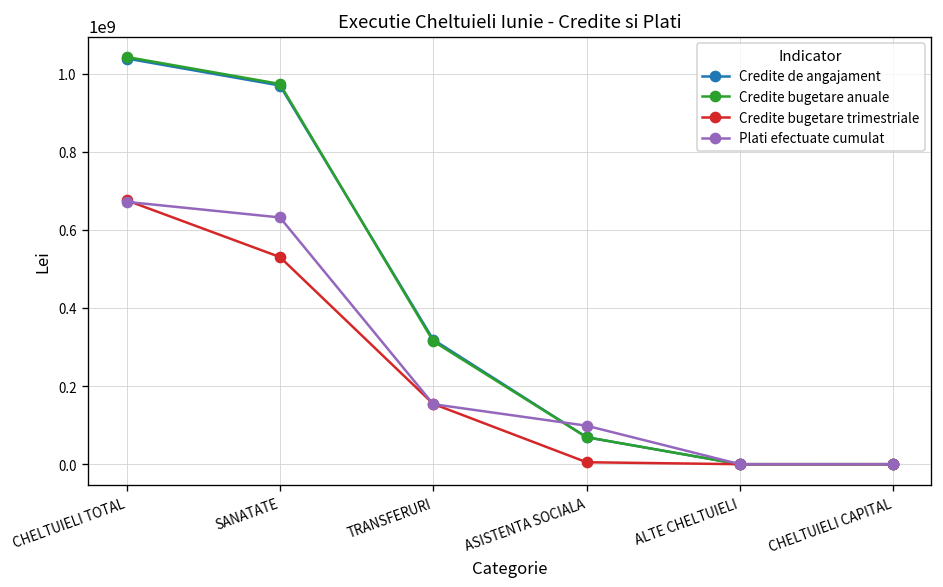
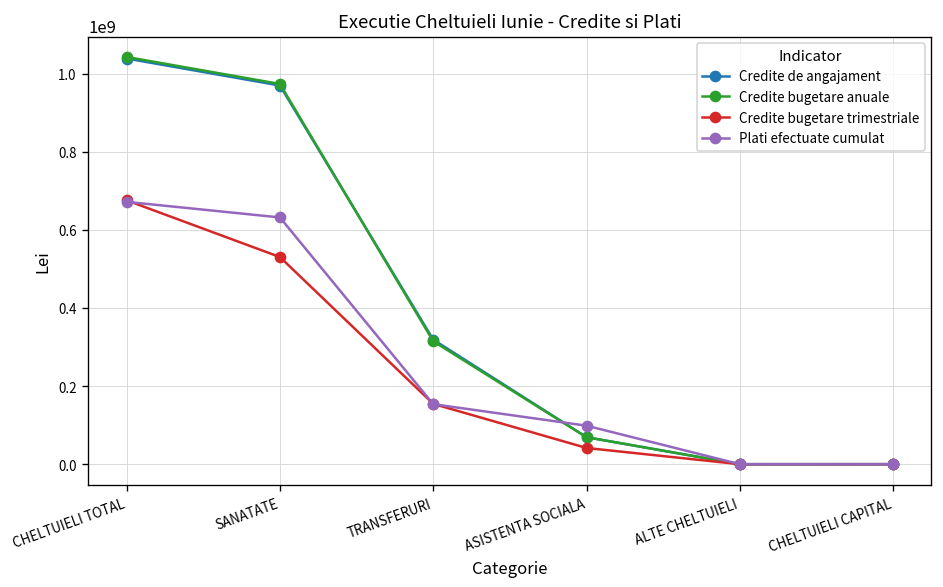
Credite bugetare trimestriale, ASISTENTA SOCIALA: 10000000 -> 40000000
